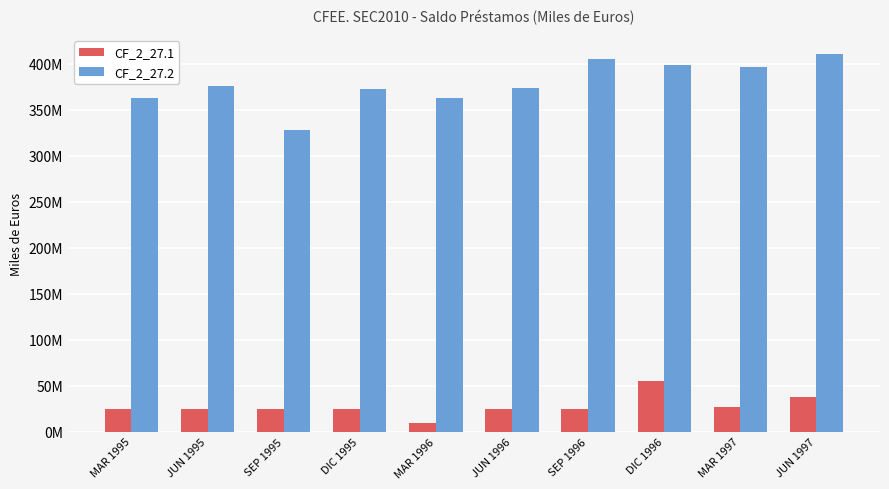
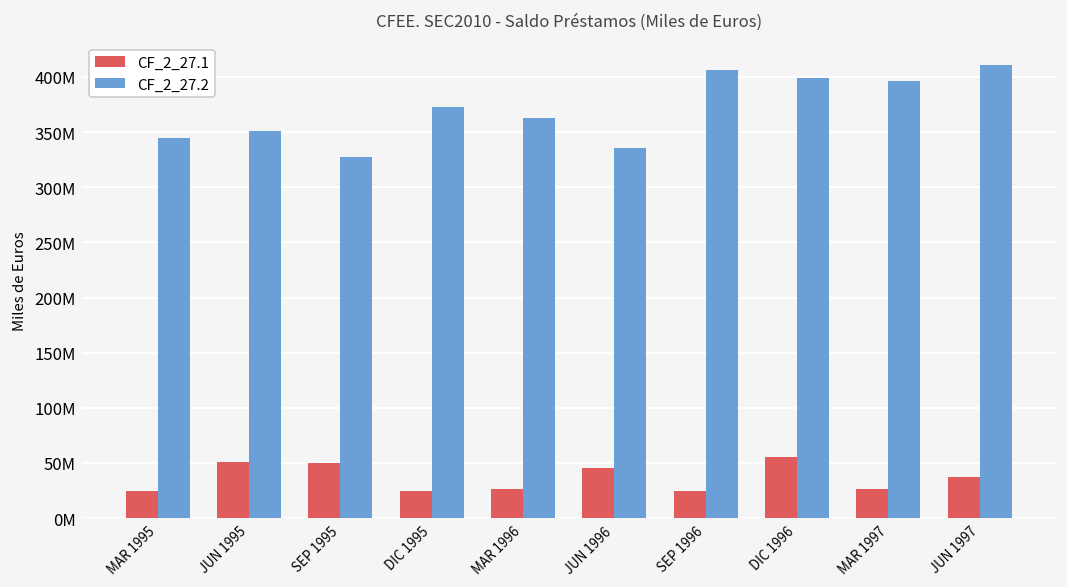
CF_2_27.2, MAR 1995: 360000000 -> 340000000
CF_2_27.1, JUN 1995: 20000000 -> 50000000
CF_2_27.2, JUN 1995: 380000000 -> 350000000
CF_2_27.1, SEP 1995: 20000000 -> 50000000
CF_2_27.1, MAR 1996: 10000000 -> 30000000
CF_2_27.1, JUN 1996: 20000000 -> 50000000
CF_2_27.2, JUN 1996: 370000000 -> 340000000
